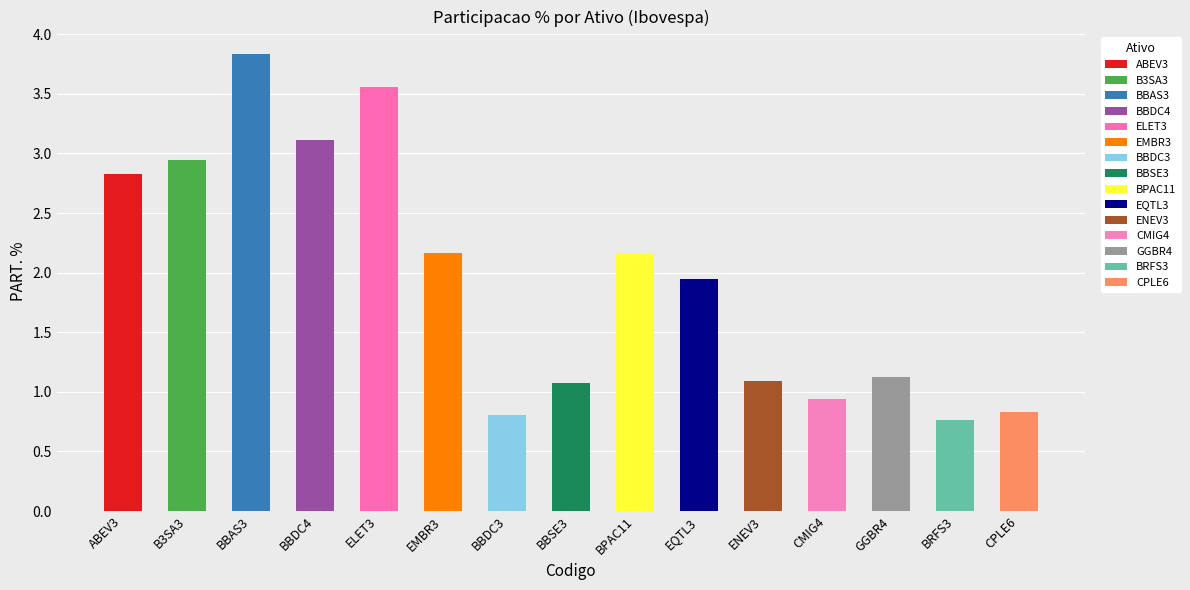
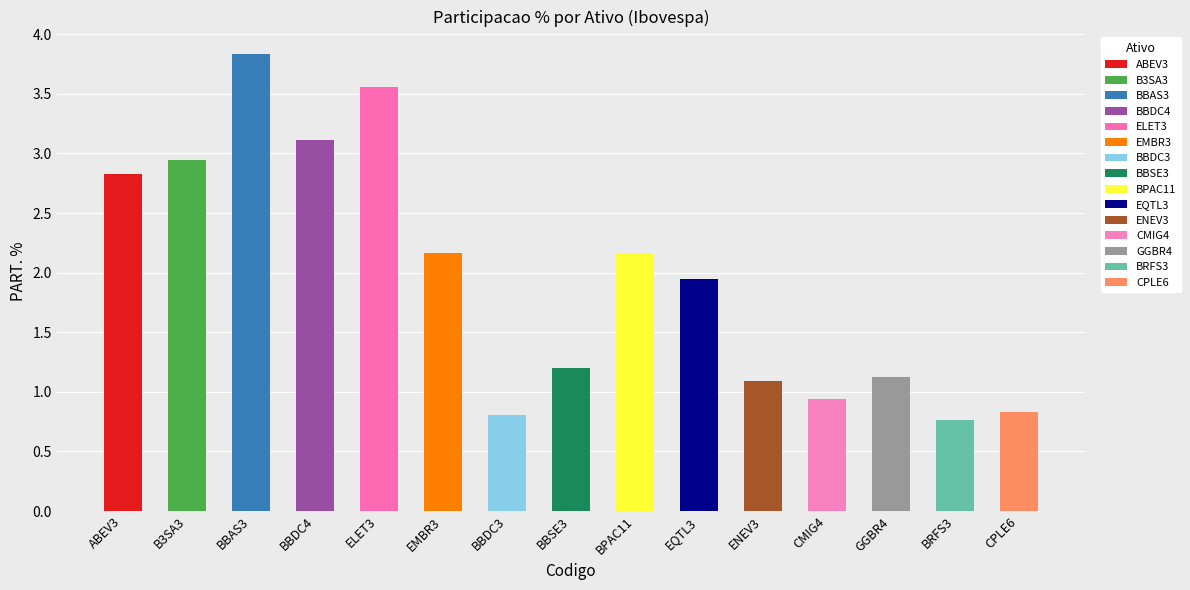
BBSE3, BBSE3: 1.07 -> 1.20
